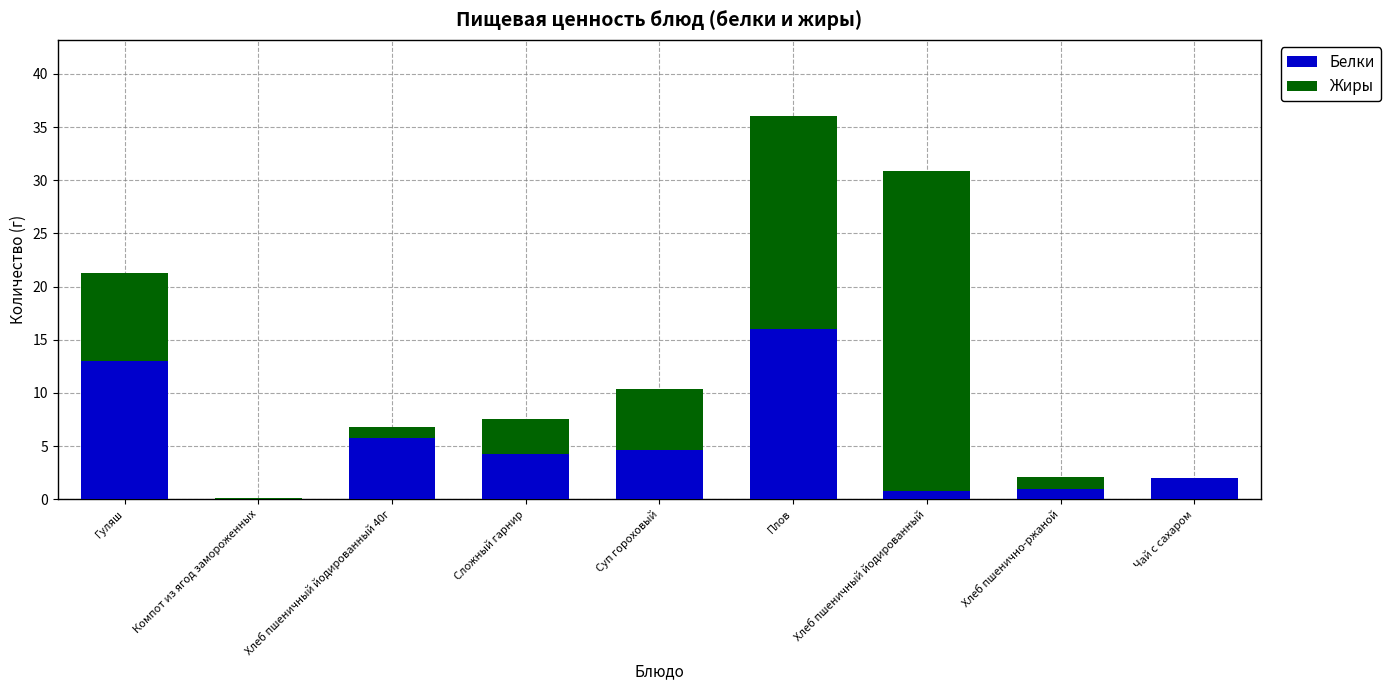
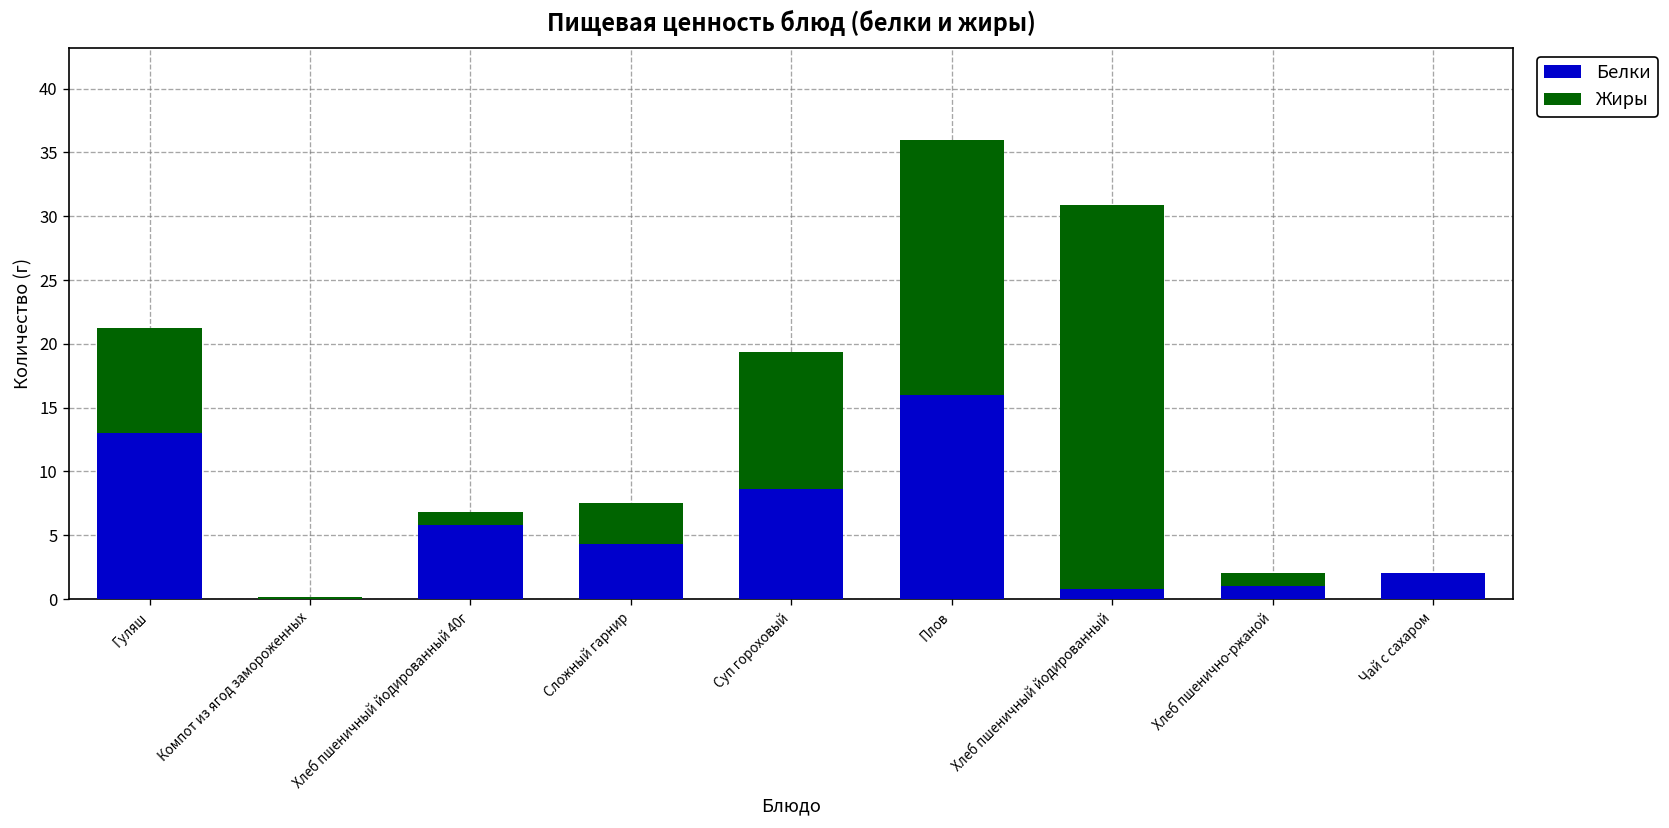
Белки, Суп гороховый: 4.7 -> 8.6
Жиры, Суп гороховый: 5.7 -> 10.8
